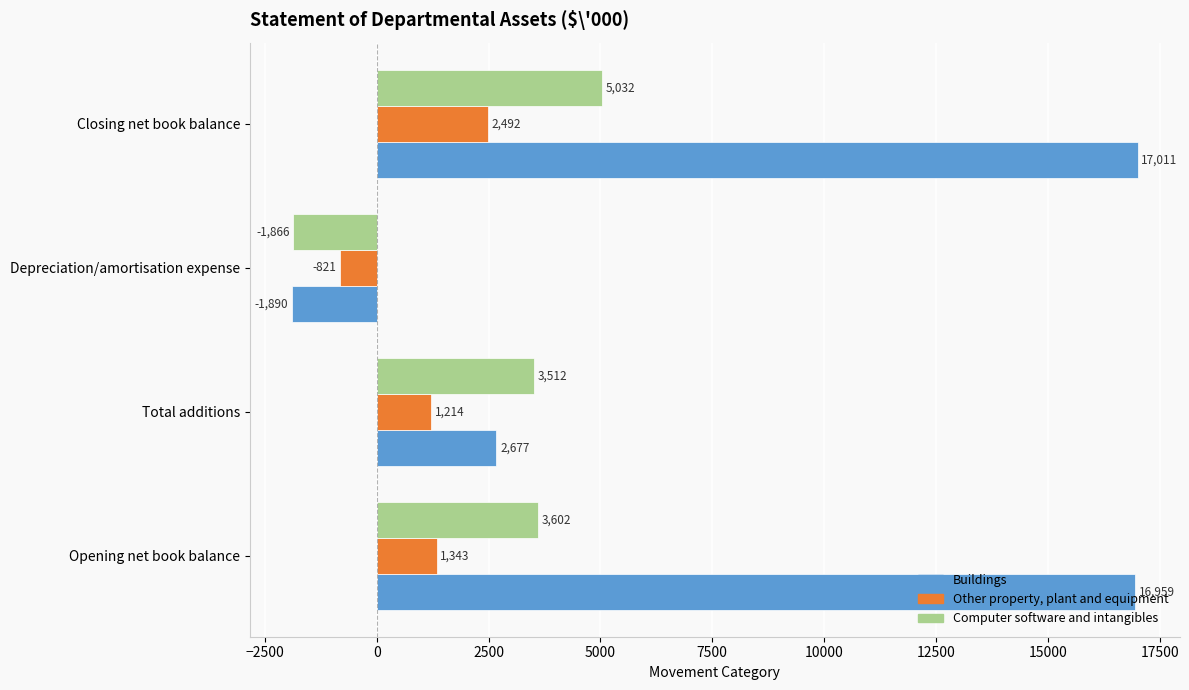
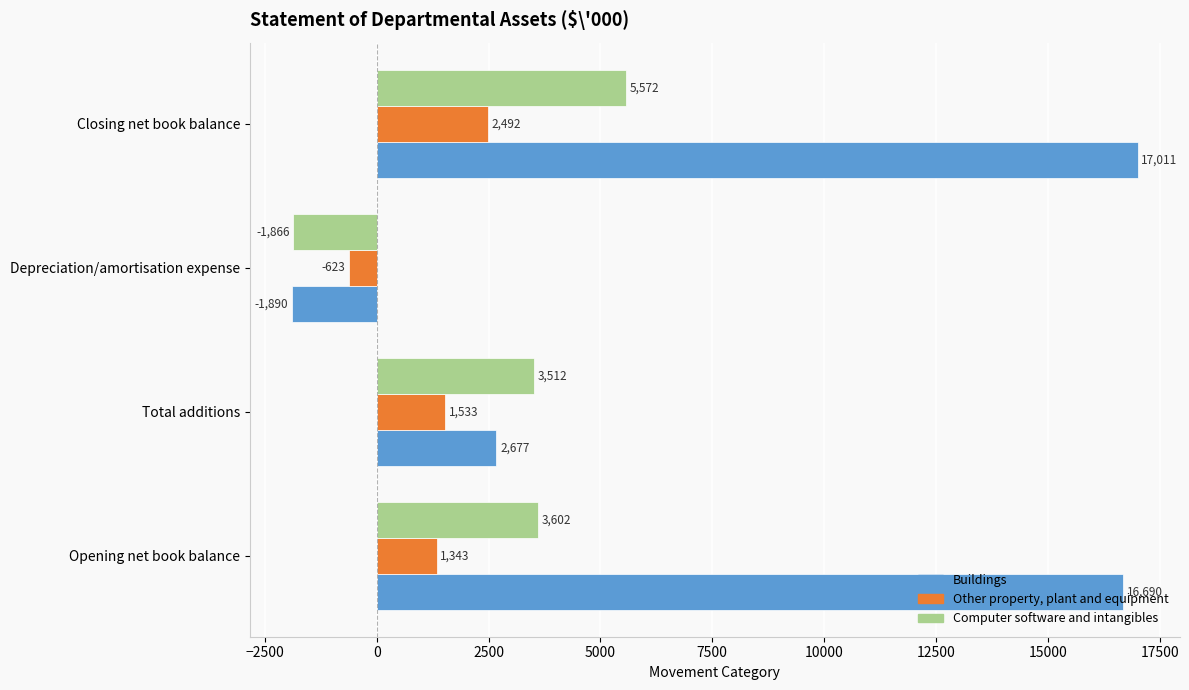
Computer software and intangibles, Closing net book balance: 5,032 -> 5,572
Other property, plant and equipment, Depreciation/amortisation expense: -821 -> -623
Other property, plant and equipment, Total additions: 1,214 -> 1,533
Buildings, Opening net book balance: 16,959 -> 16,690
